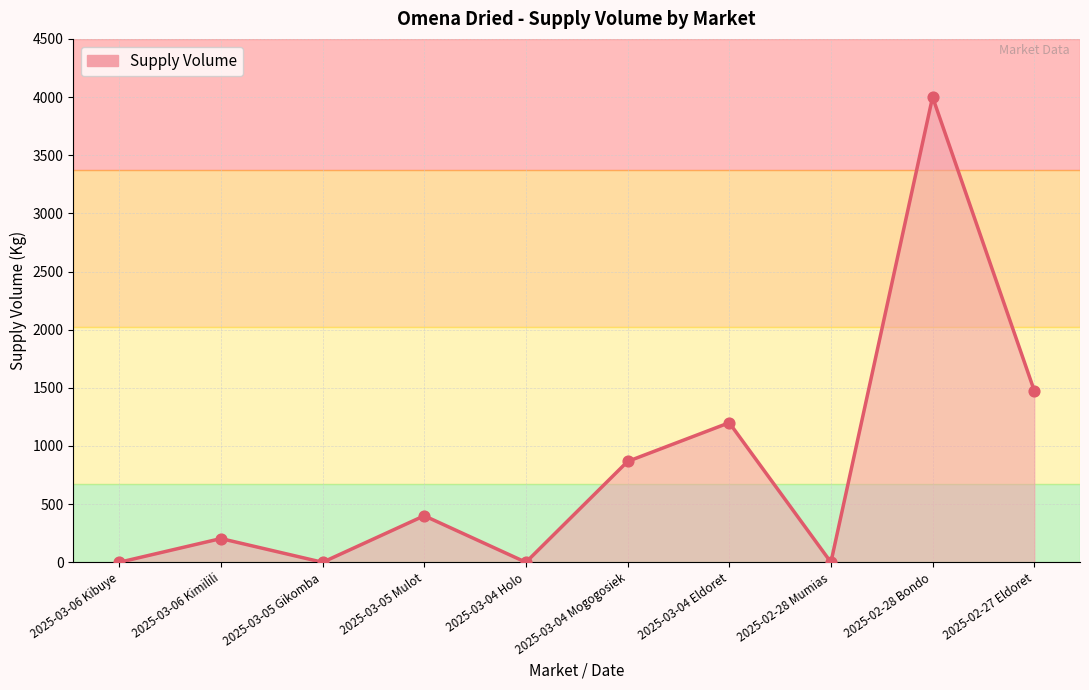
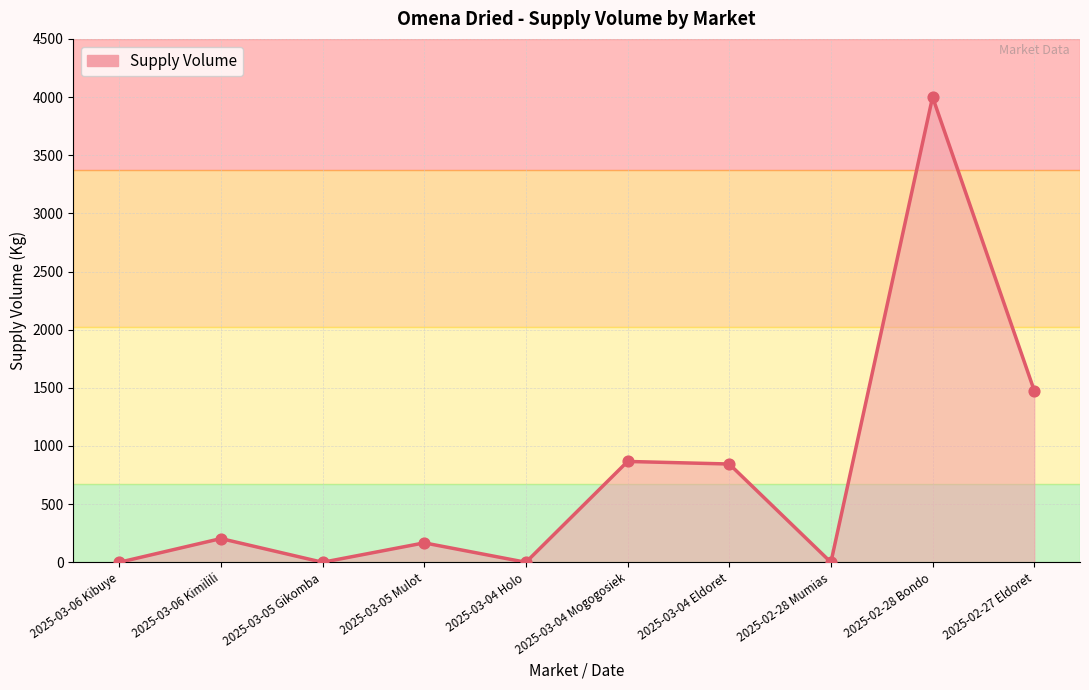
2025-03-05 Mulot: 400 -> 170
2025-03-04 Eldoret: 1200 -> 850
